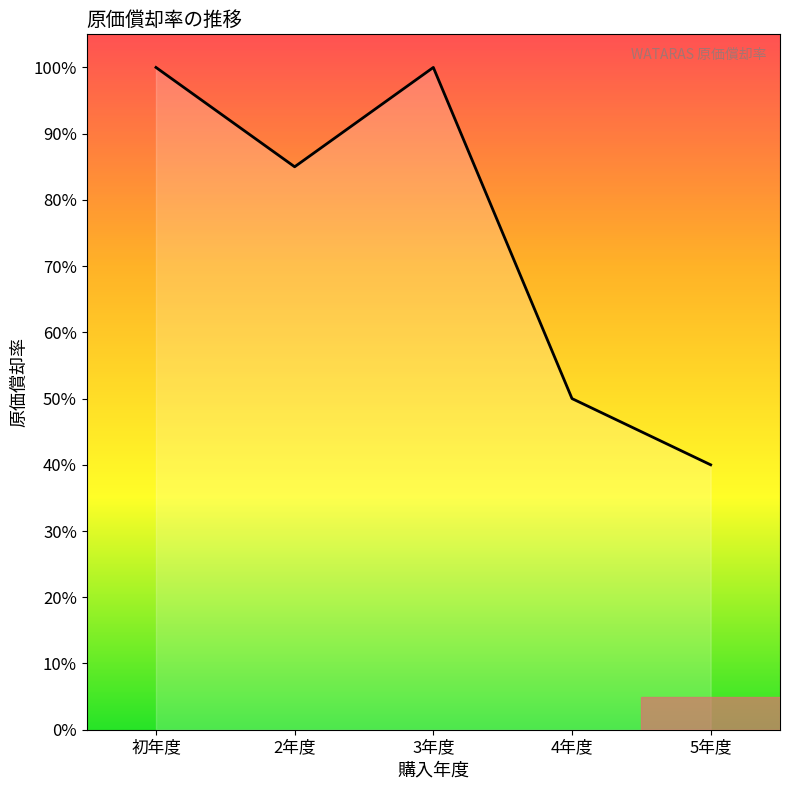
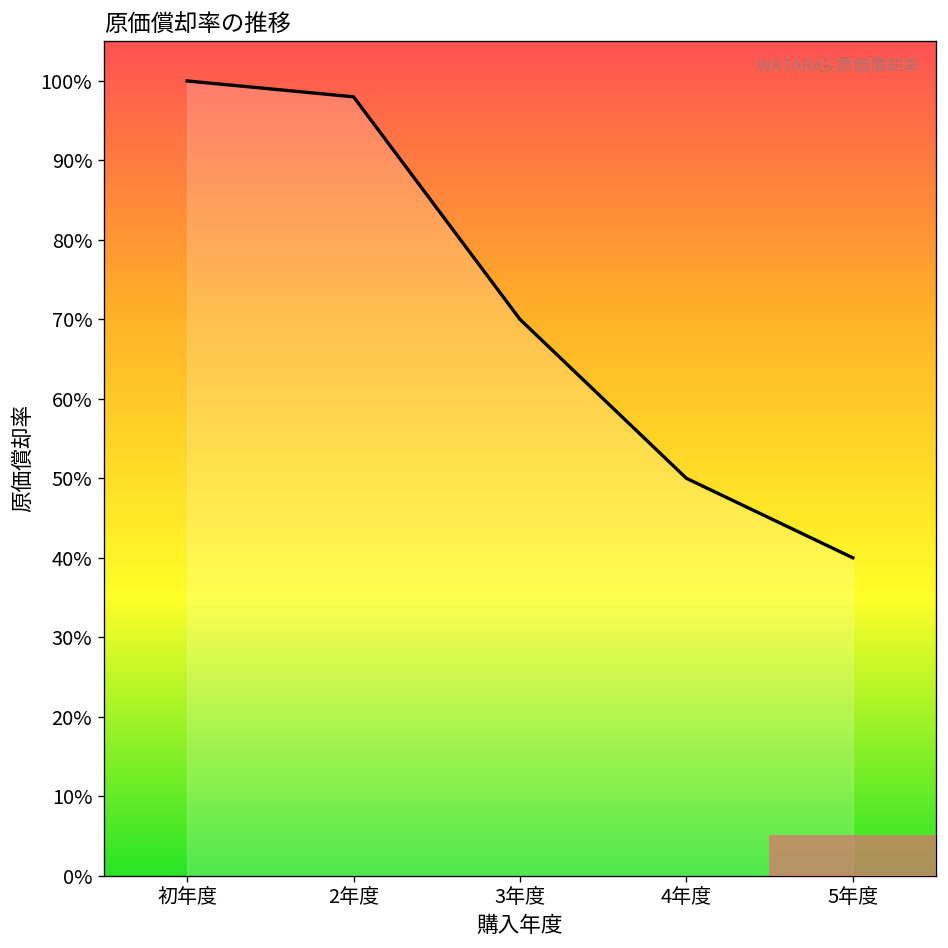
2年度: 85% -> 98%
3年度: 100% -> 70%
